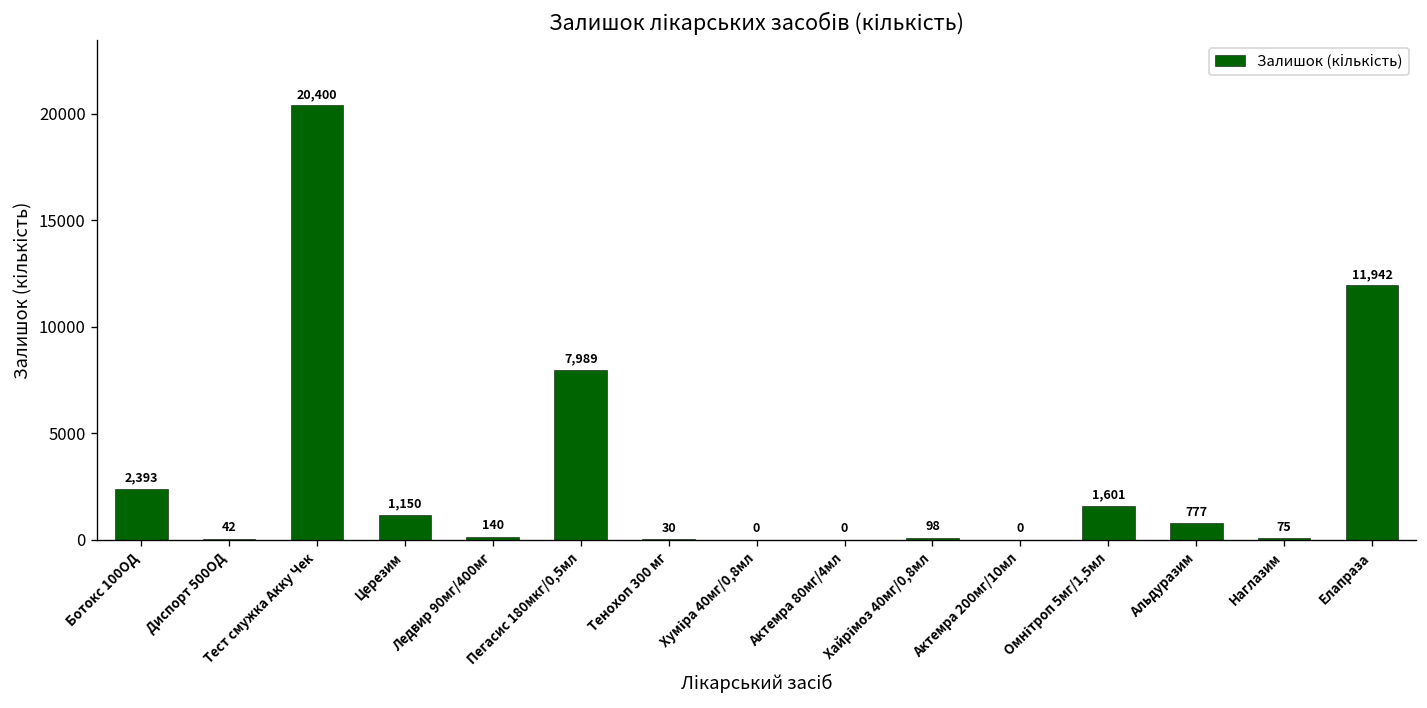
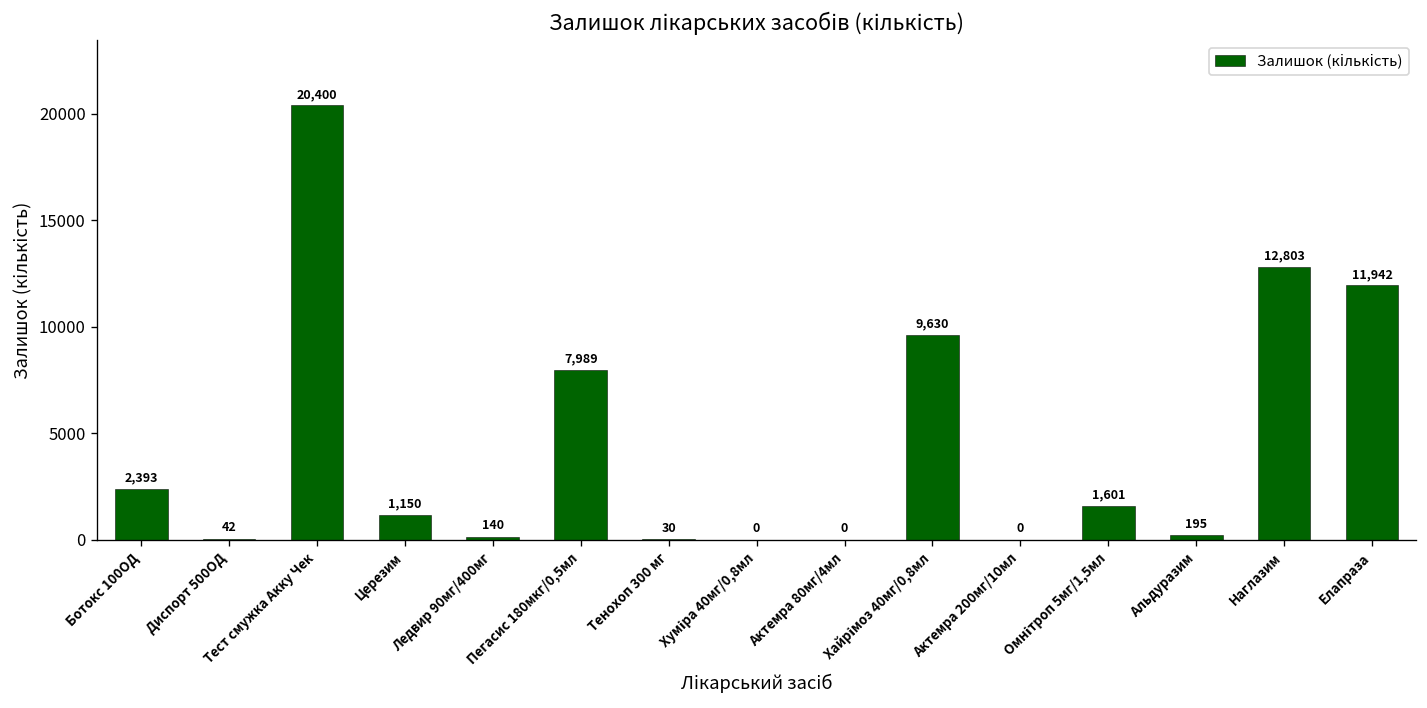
Хайрімоз 40мг/0,8мл: 98 -> 9,630
Альдуразим: 777 -> 195
Наглазим: 75 -> 12,803
